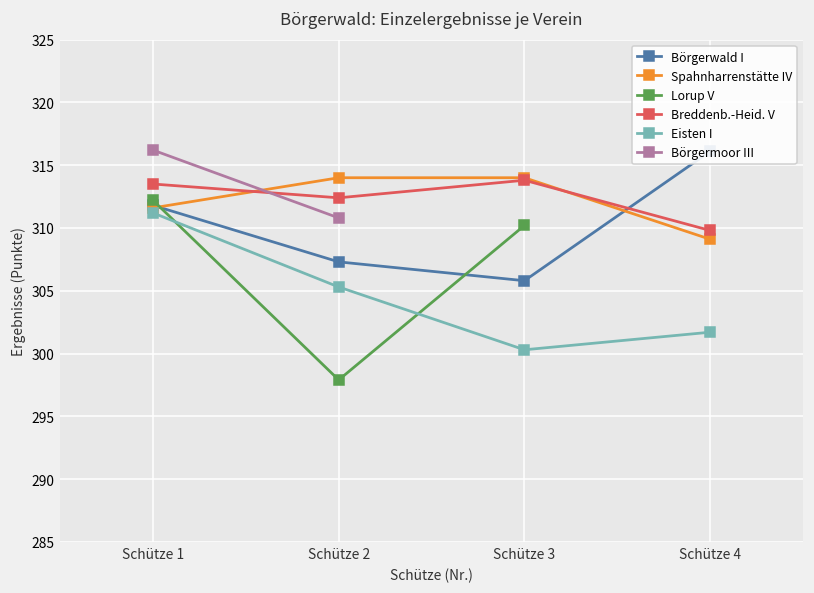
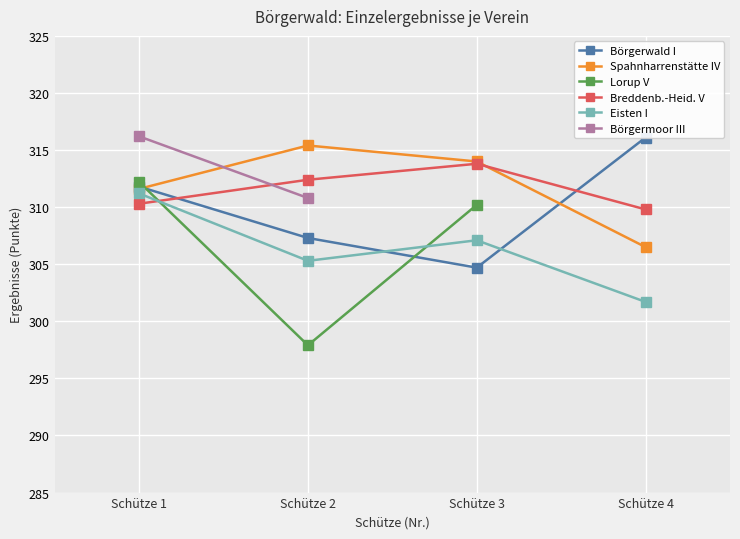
Breddenb.-Heid. V, Schütze 1: 313.5 -> 310.3
Spahnharrenstätte IV, Schütze 2: 314.0 -> 315.4
Börgerwald I, Schütze 3: 305.8 -> 304.7
Eisten I, Schütze 3: 300.3 -> 307.1
Spahnharrenstätte IV, Schütze 4: 309.1 -> 306.5
